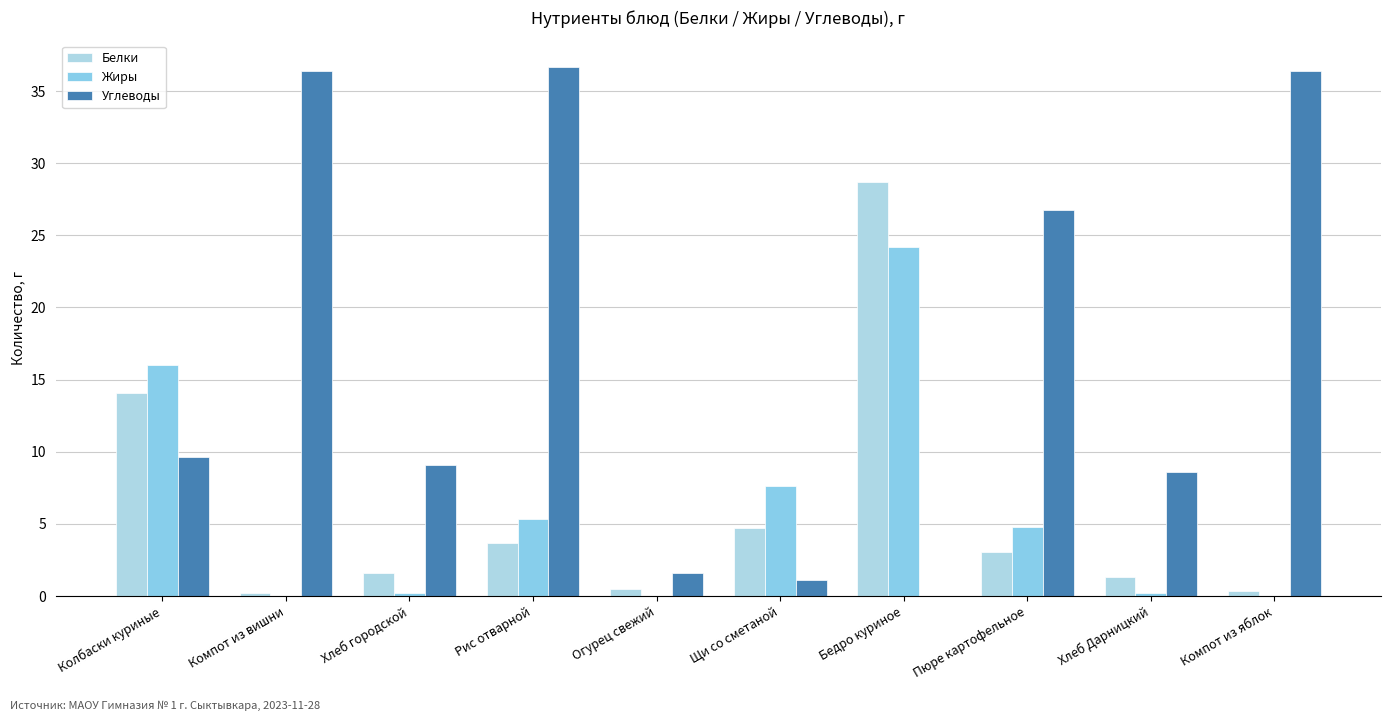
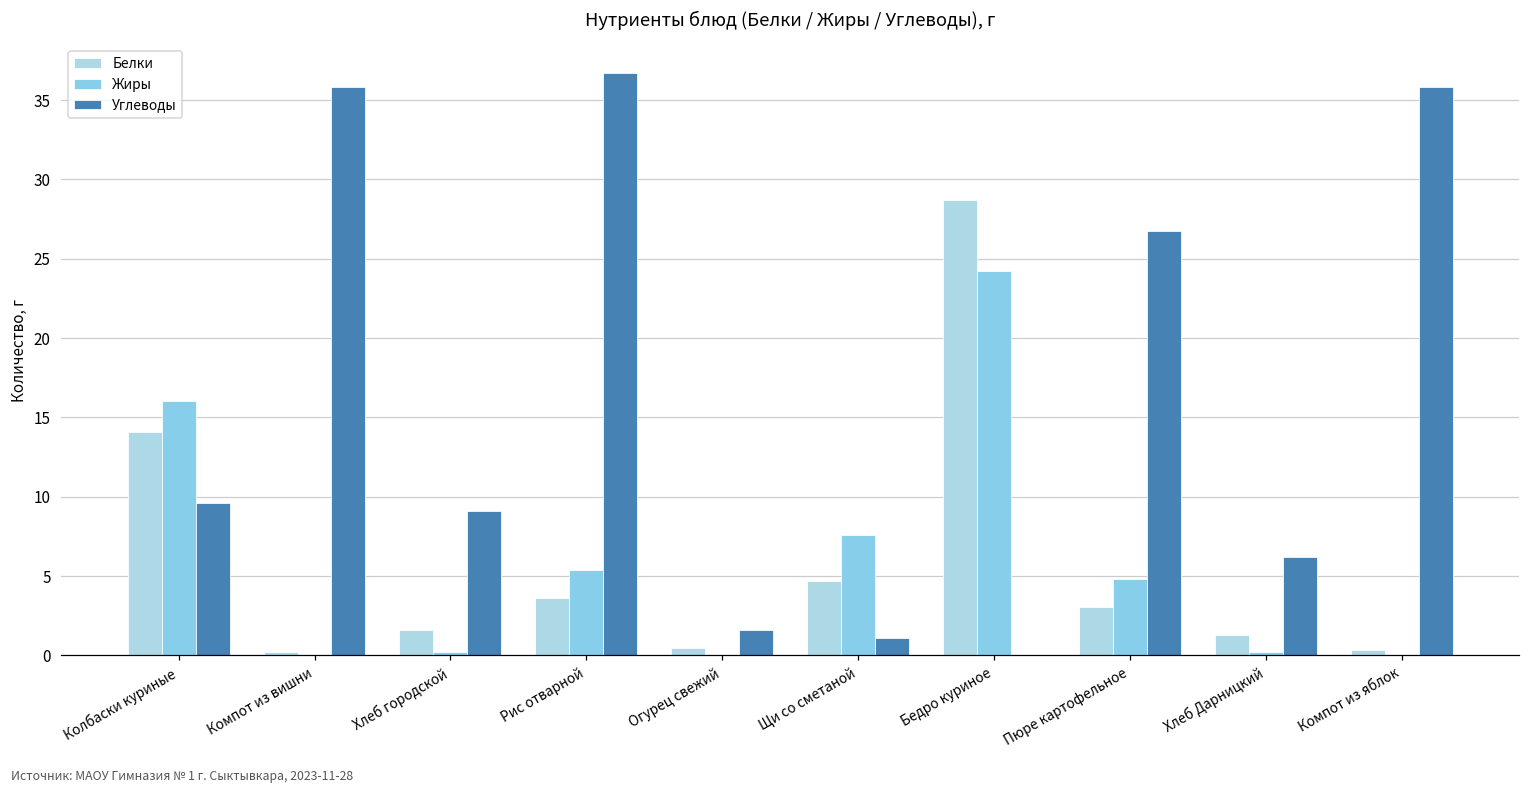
Углеводы, Компот из вишни: 36.4 -> 35.8
Углеводы, Хлеб Дарницкий: 8.6 -> 6.2
Углеводы, Компот из яблок: 36.4 -> 35.8
